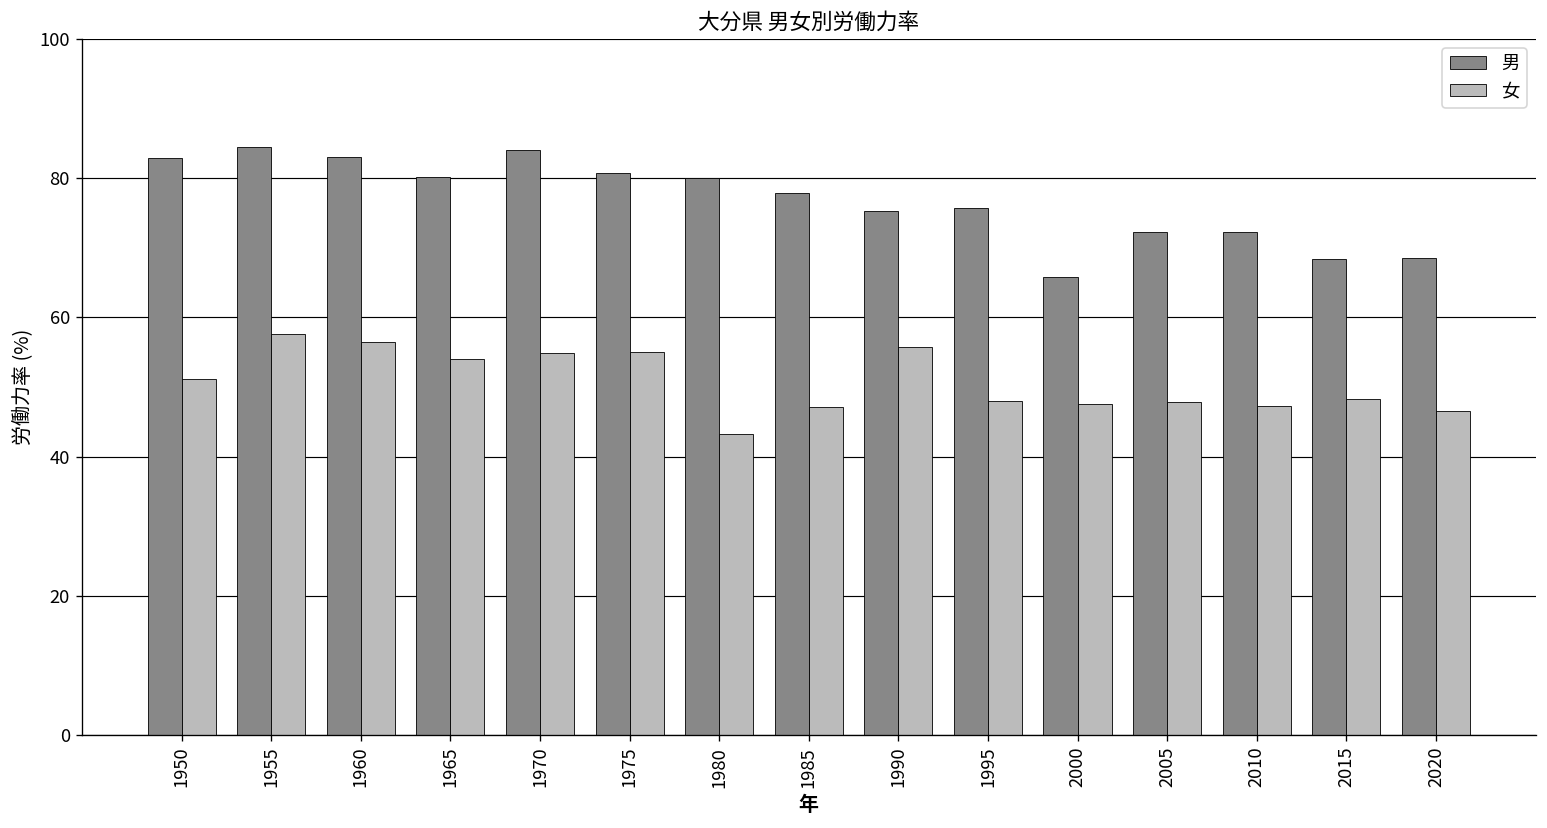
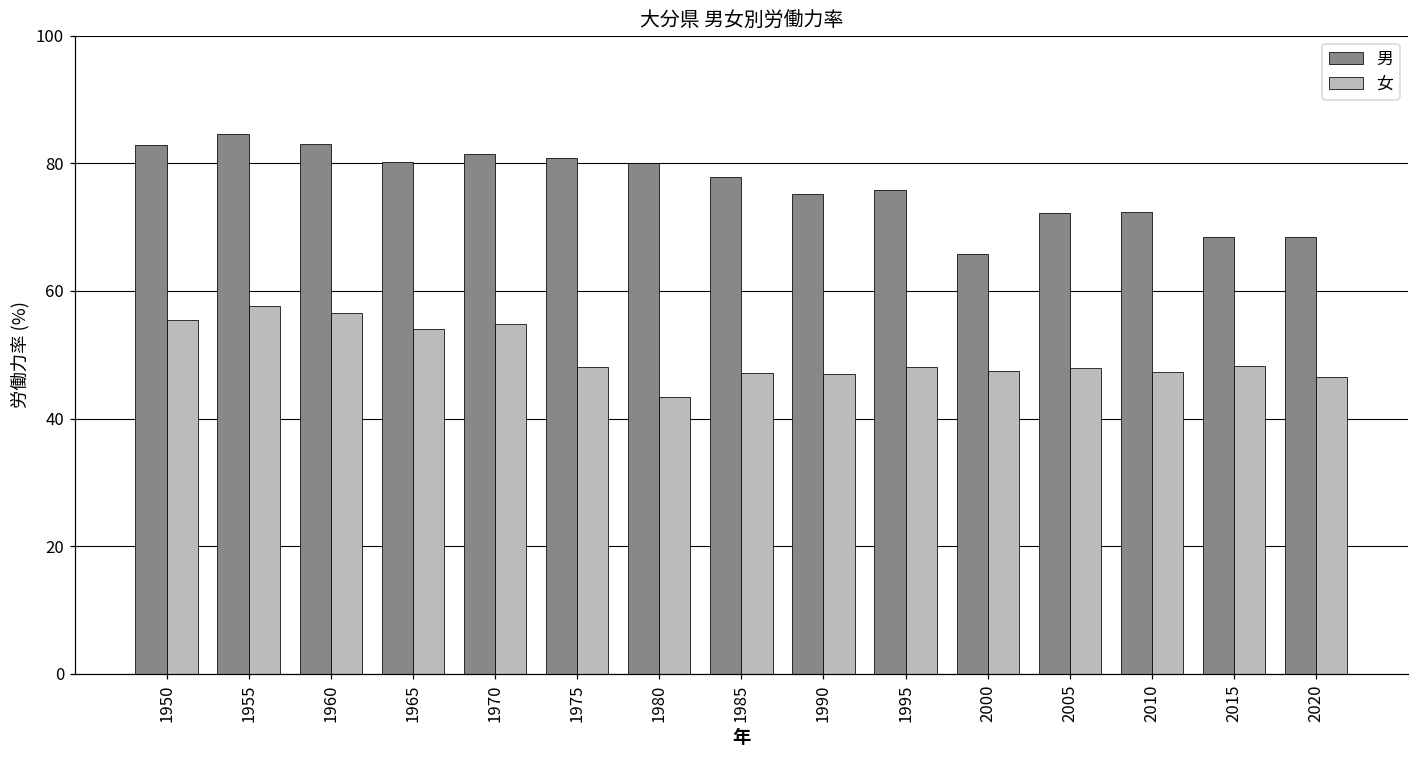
女, 1950: 51 -> 55
男, 1970: 84 -> 81
女, 1975: 55 -> 48
女, 1990: 56 -> 47
